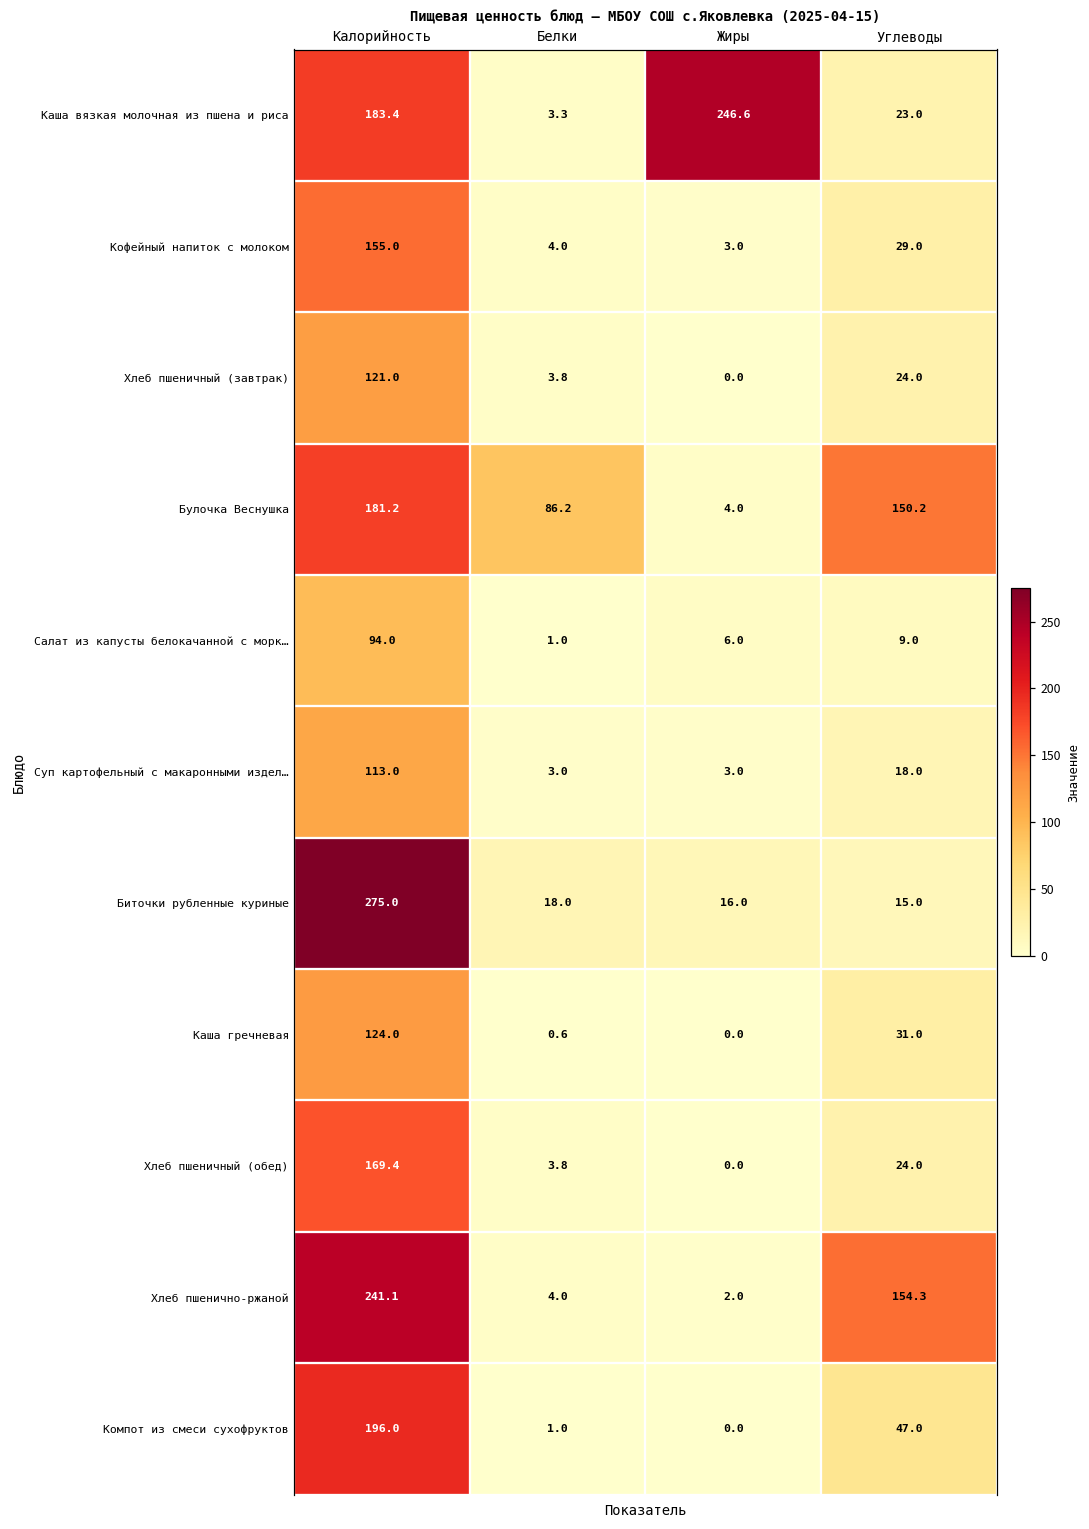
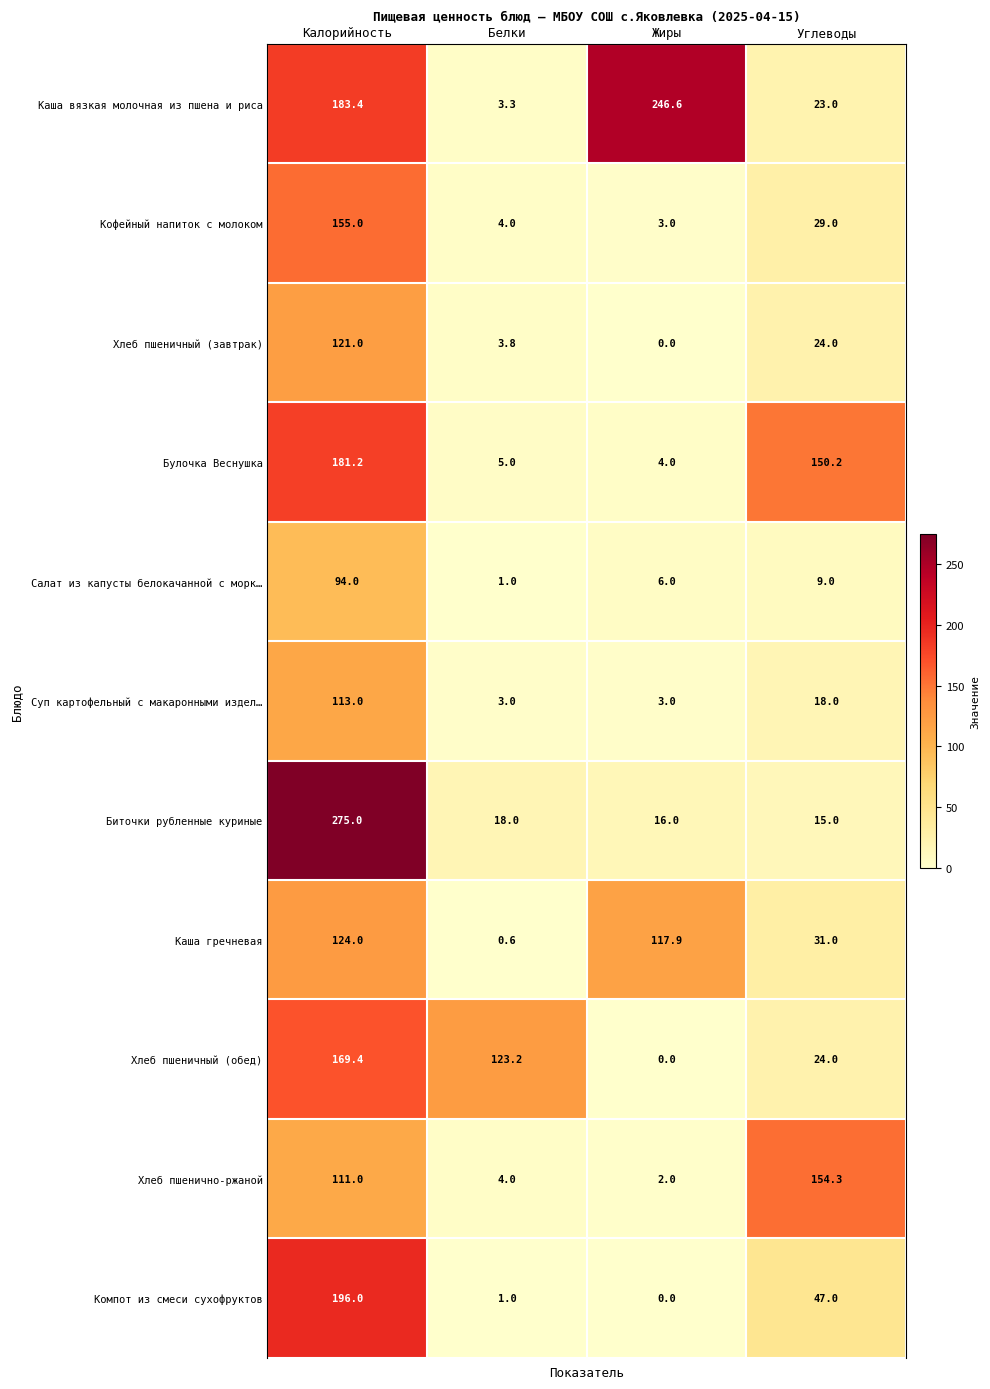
Булочка Веснушка, Белки: 86.2 -> 5.0
Каша гречневая, Жиры: 0.0 -> 117.9
Хлеб пшеничный (обед), Белки: 3.8 -> 123.2
Хлеб пшенично-ржаной, Калорийность: 241.1 -> 111.0
